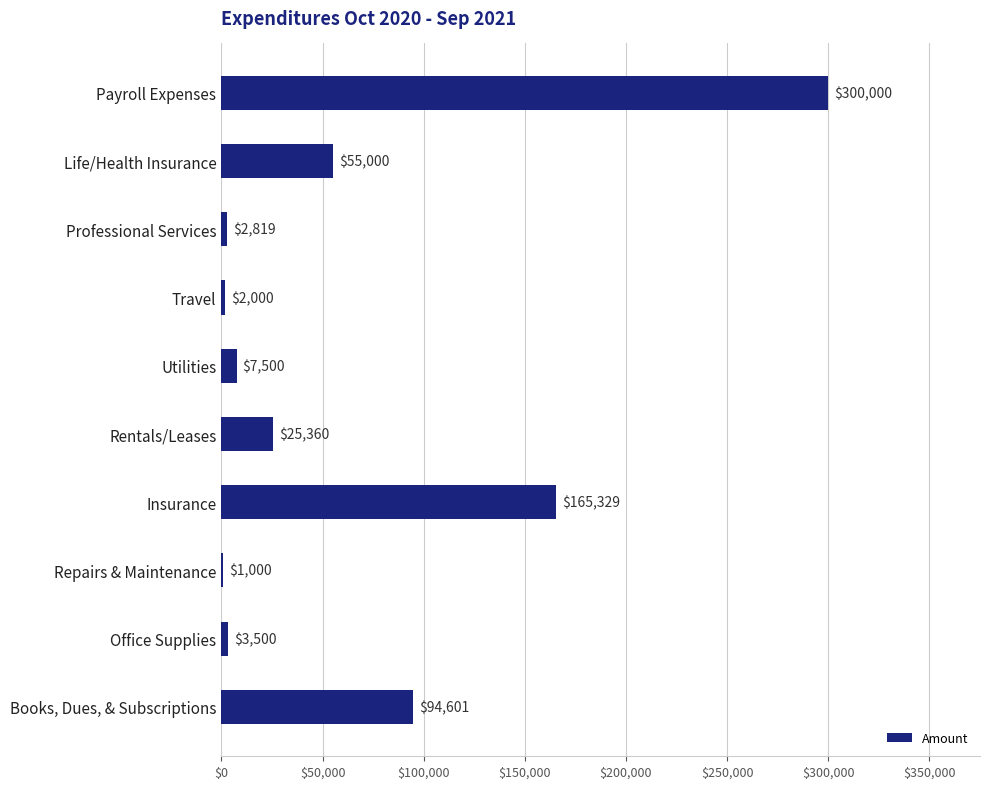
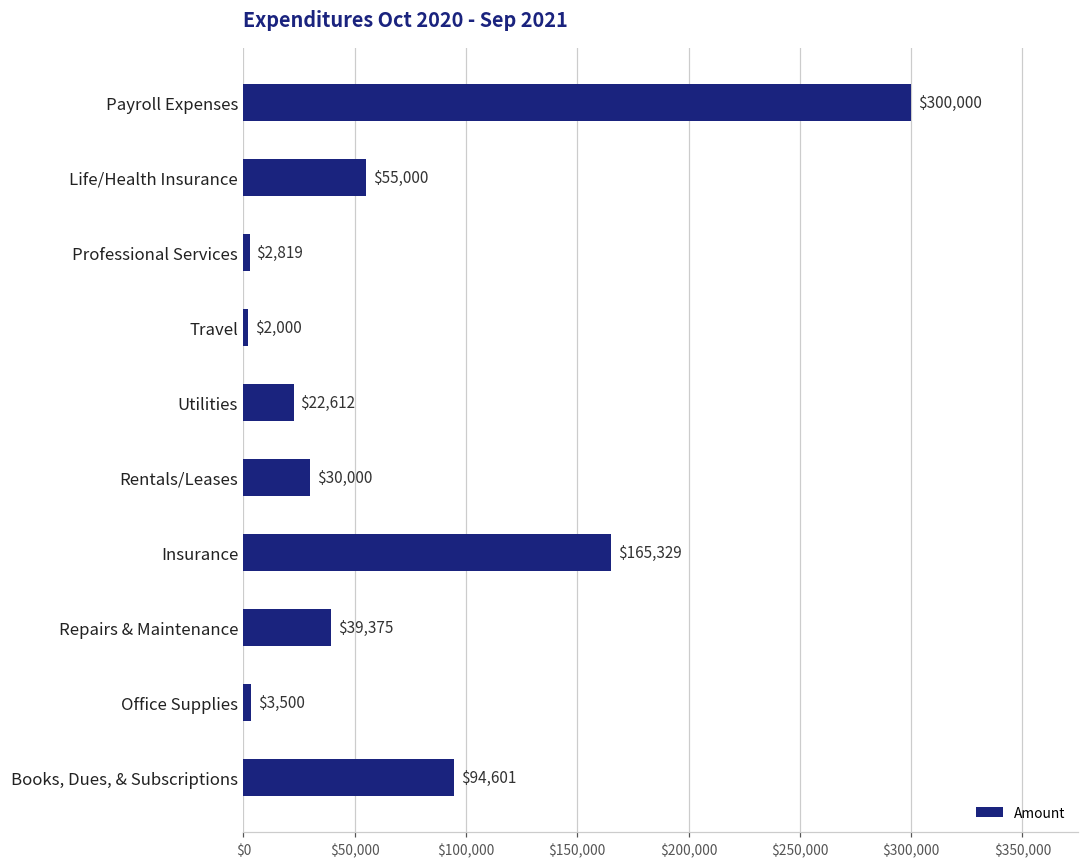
Utilities: $7,500 -> $22,612
Rentals/Leases: $25,360 -> $30,000
Repairs & Maintenance: $1,000 -> $39,375
